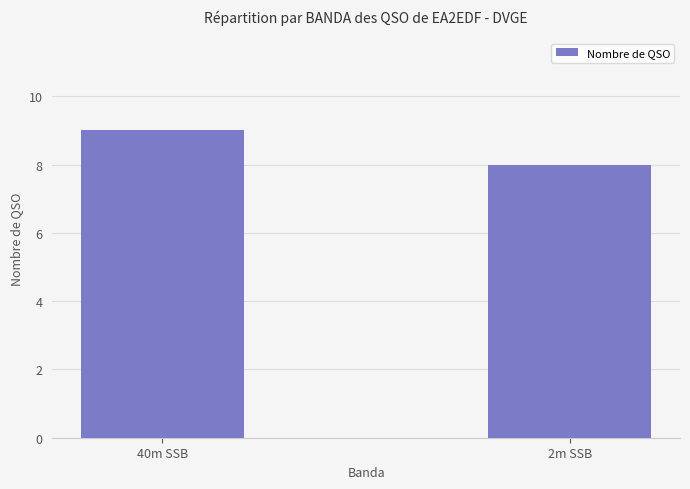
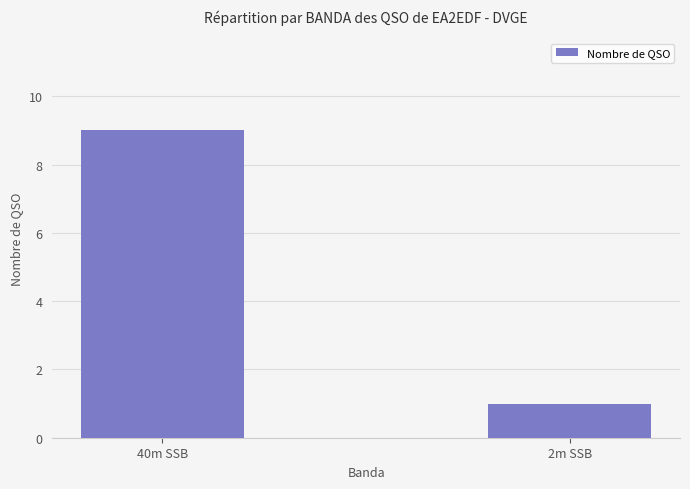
2m SSB: 8 -> 1
